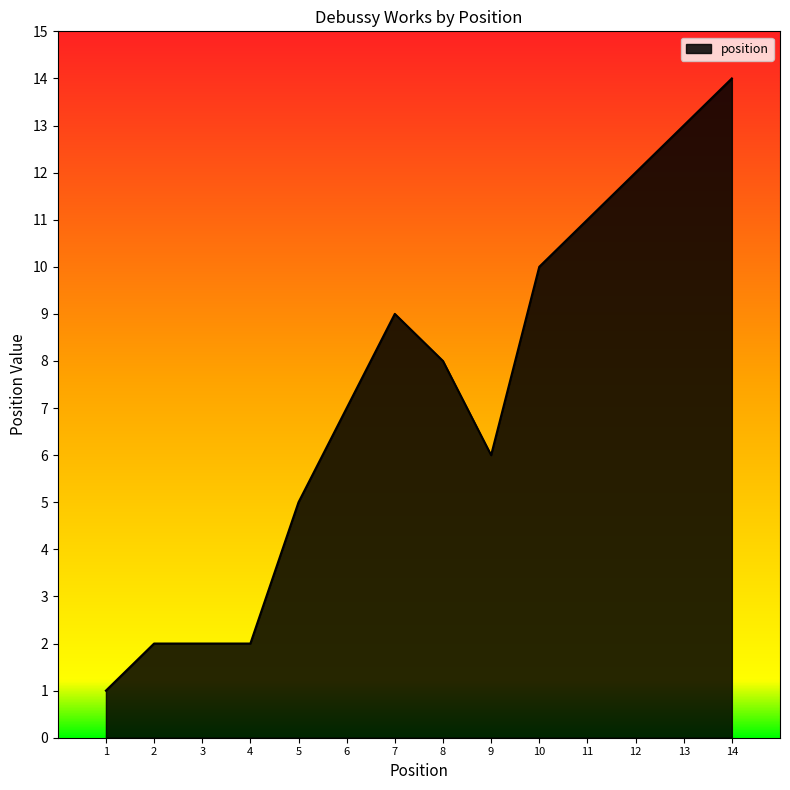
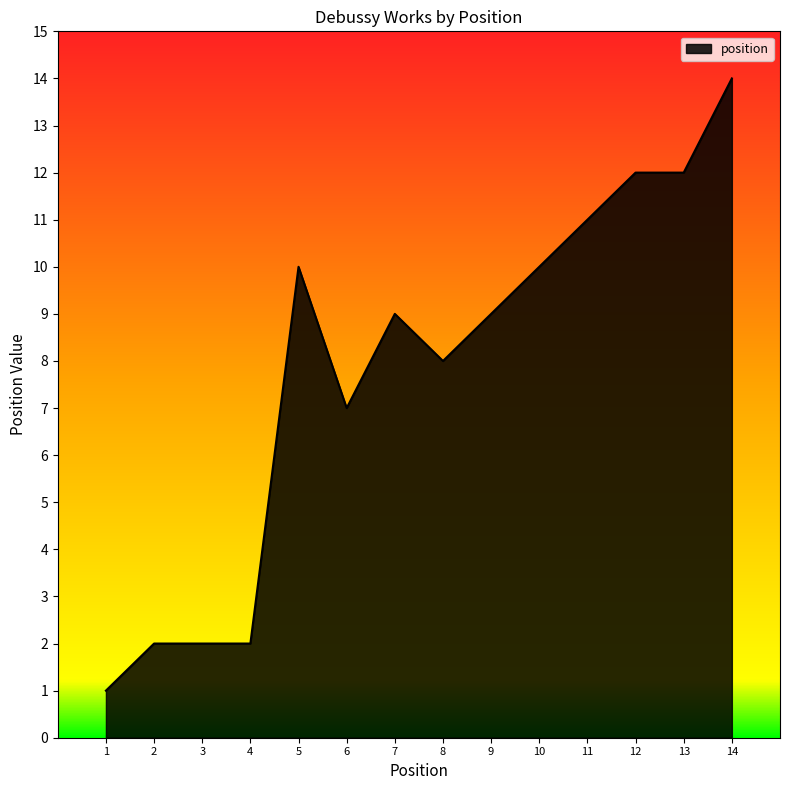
5: 5 -> 10
9: 6 -> 9
13: 13 -> 12
